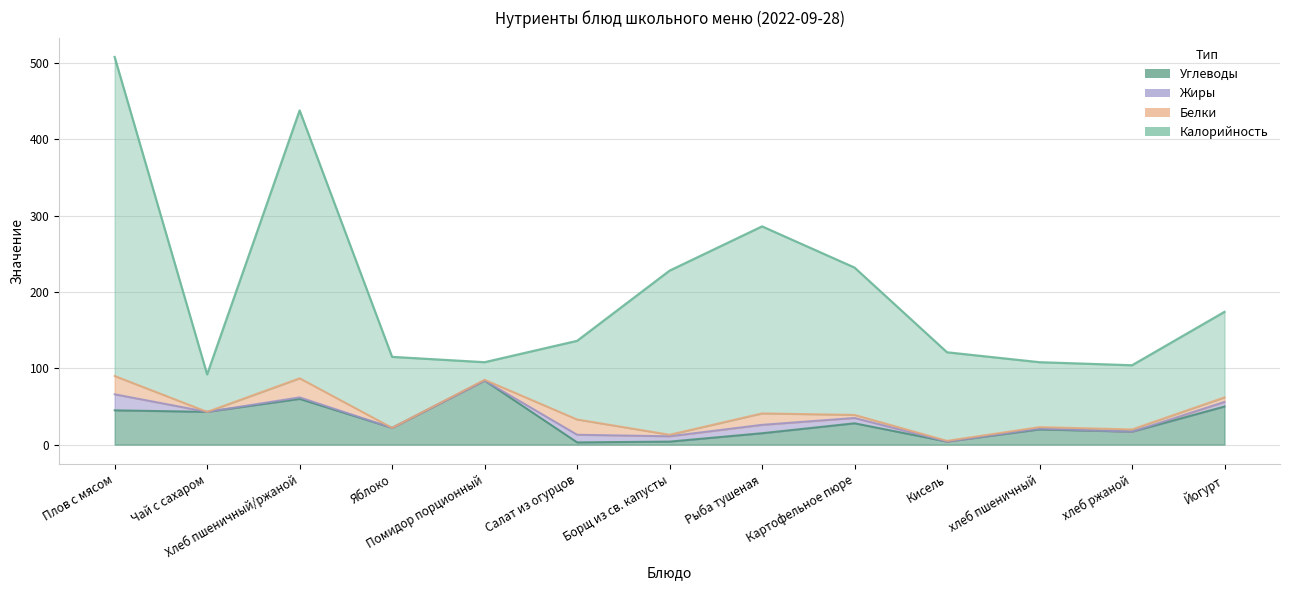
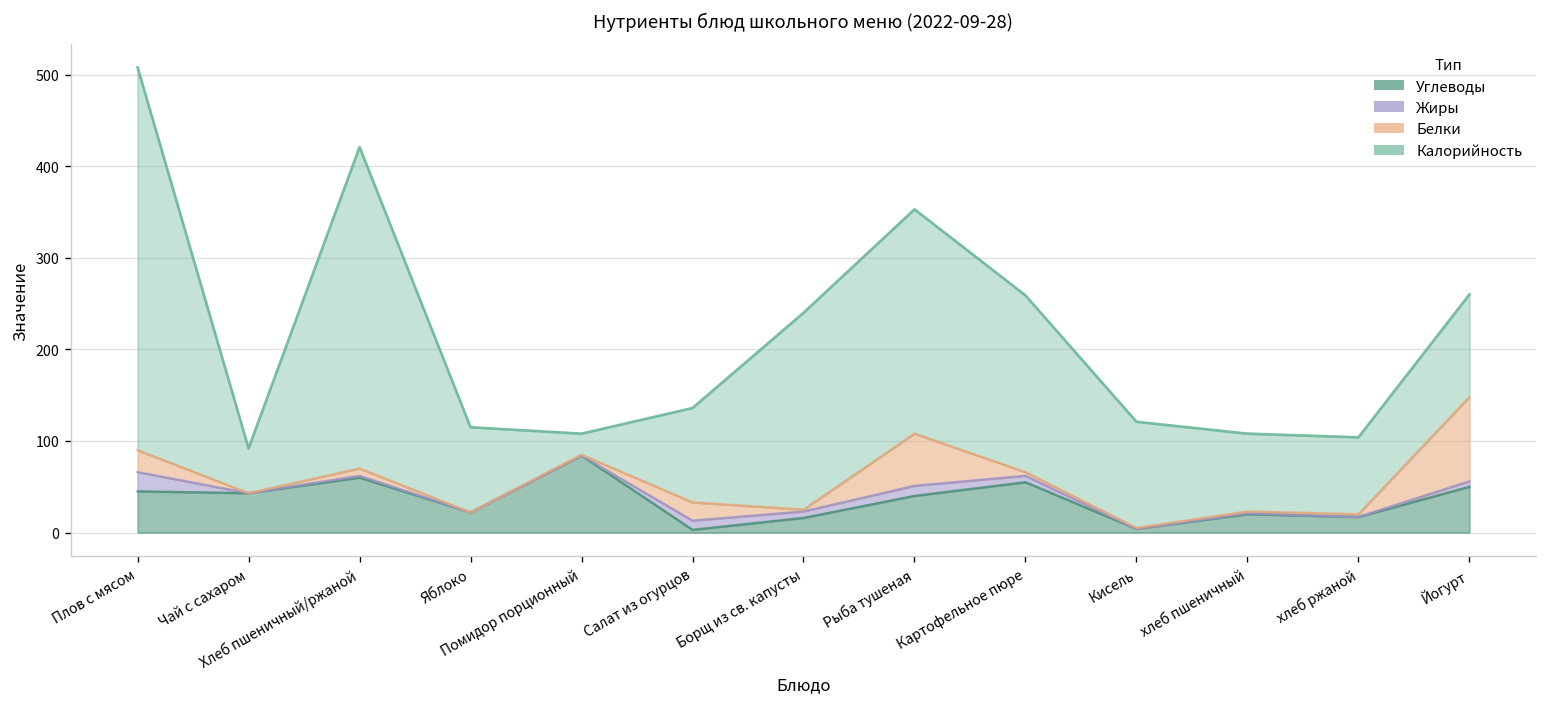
Белки, Хлеб пшеничный/ржаной: 30 -> 10
Углеводы, Борщ из св. капусты: 0 -> 20
Углеводы, Рыба тушеная: 20 -> 40
Белки, Рыба тушеная: 20 -> 60
Углеводы, Картофельное пюре: 30 -> 60
Белки, Йогурт: 10 -> 90
